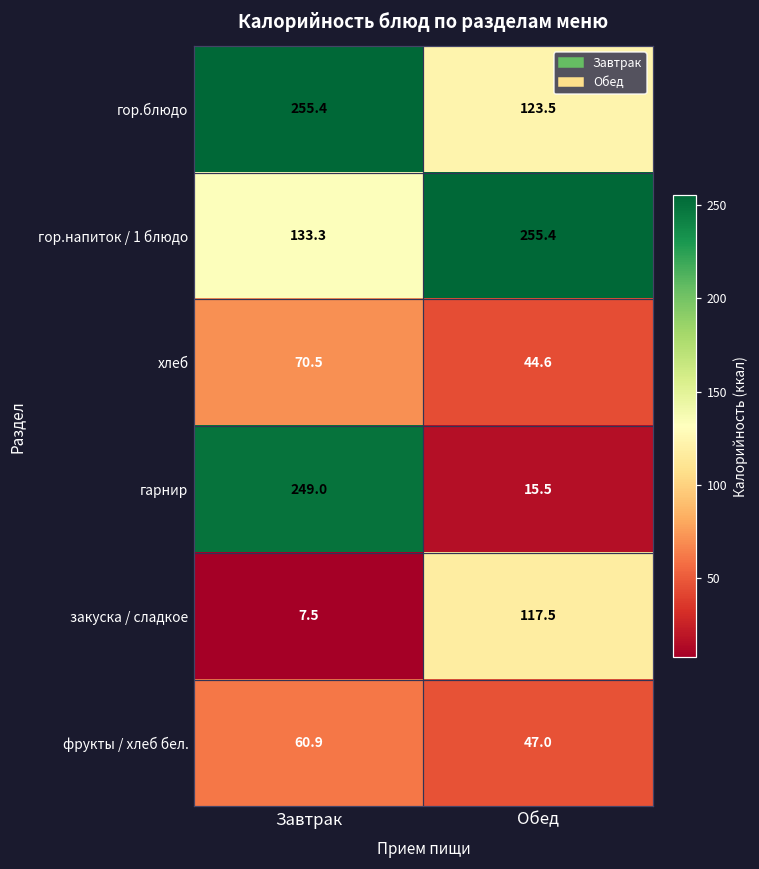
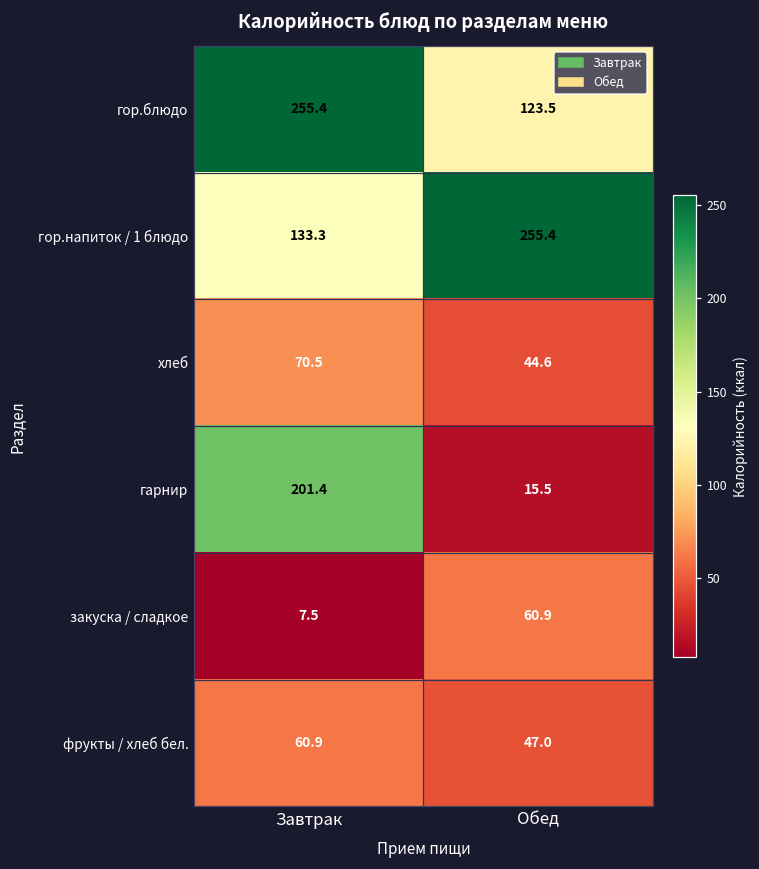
гарнир, Завтрак: 249.0 -> 201.4
закуска / сладкое, Обед: 117.5 -> 60.9
